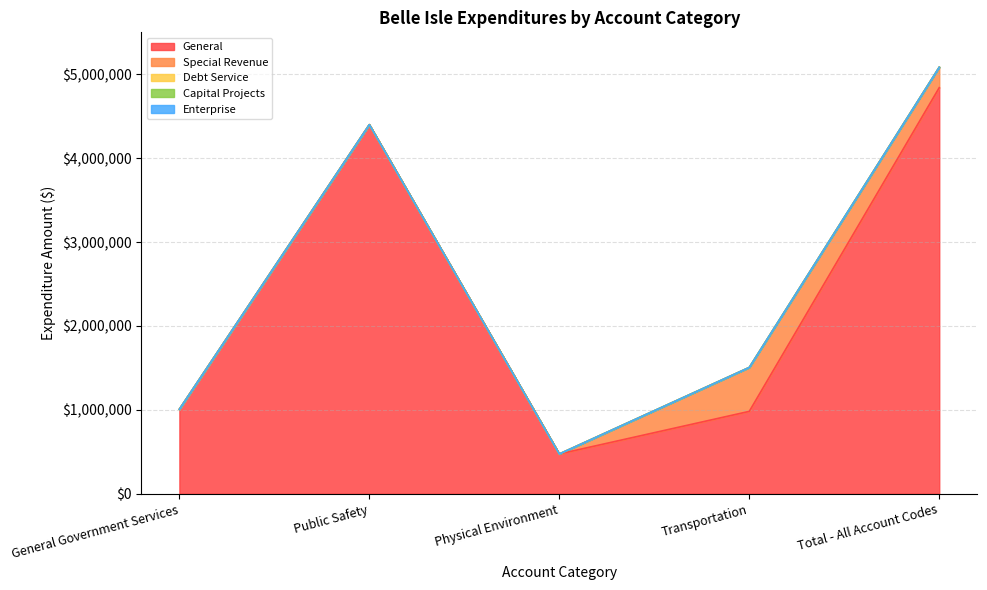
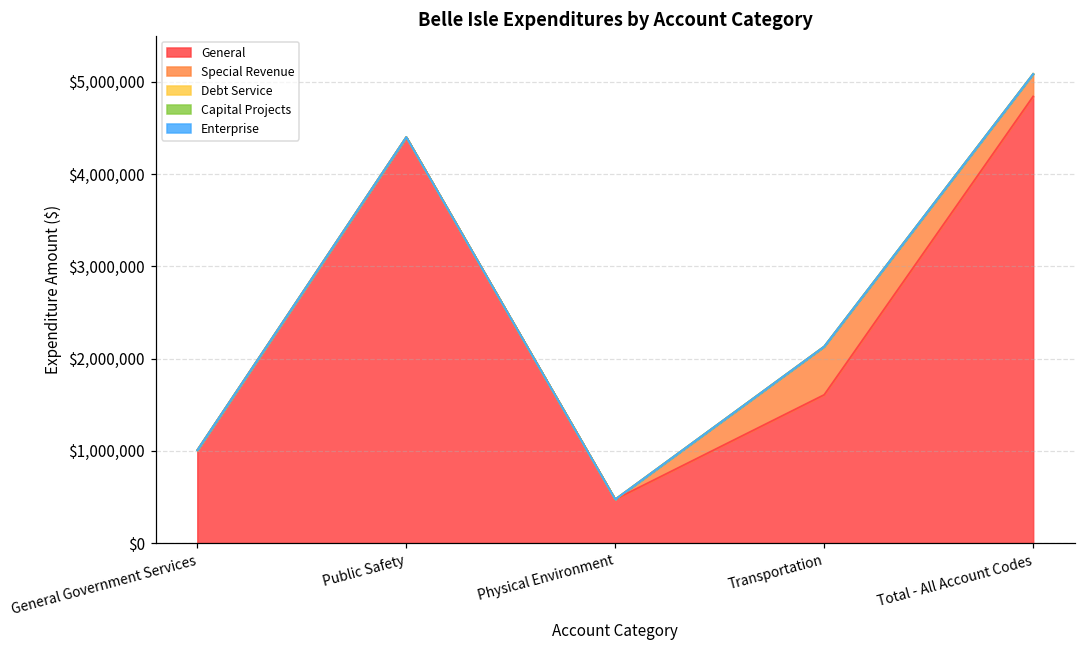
General, Transportation: $1,000,000 -> $1,600,000
